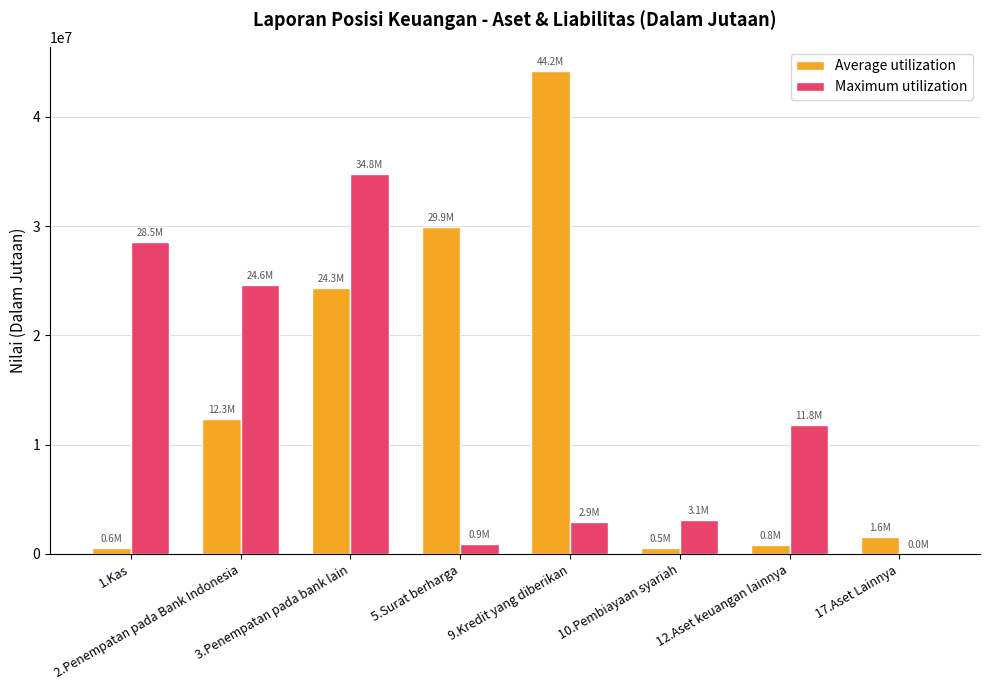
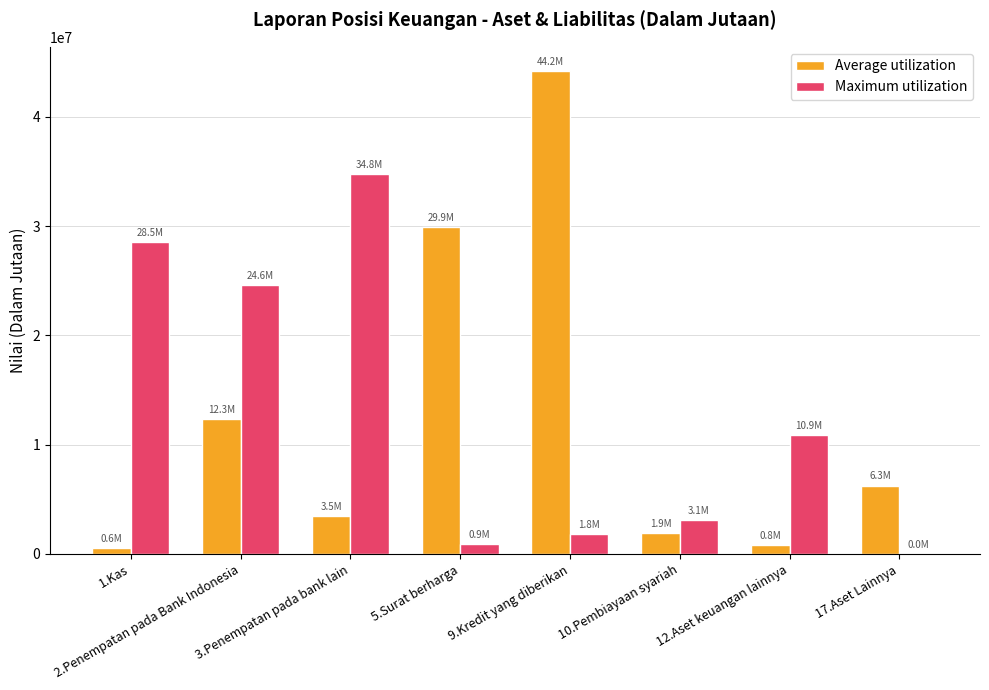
Average utilization, 3.Penempatan pada bank lain: 24.3M -> 3.5M
Maximum utilization, 9.Kredit yang diberikan: 2.9M -> 1.8M
Average utilization, 10.Pembiayaan syariah: 0.5M -> 1.9M
Maximum utilization, 12.Aset keuangan lainnya: 11.8M -> 10.9M
Average utilization, 17.Aset Lainnya: 1.6M -> 6.3M
